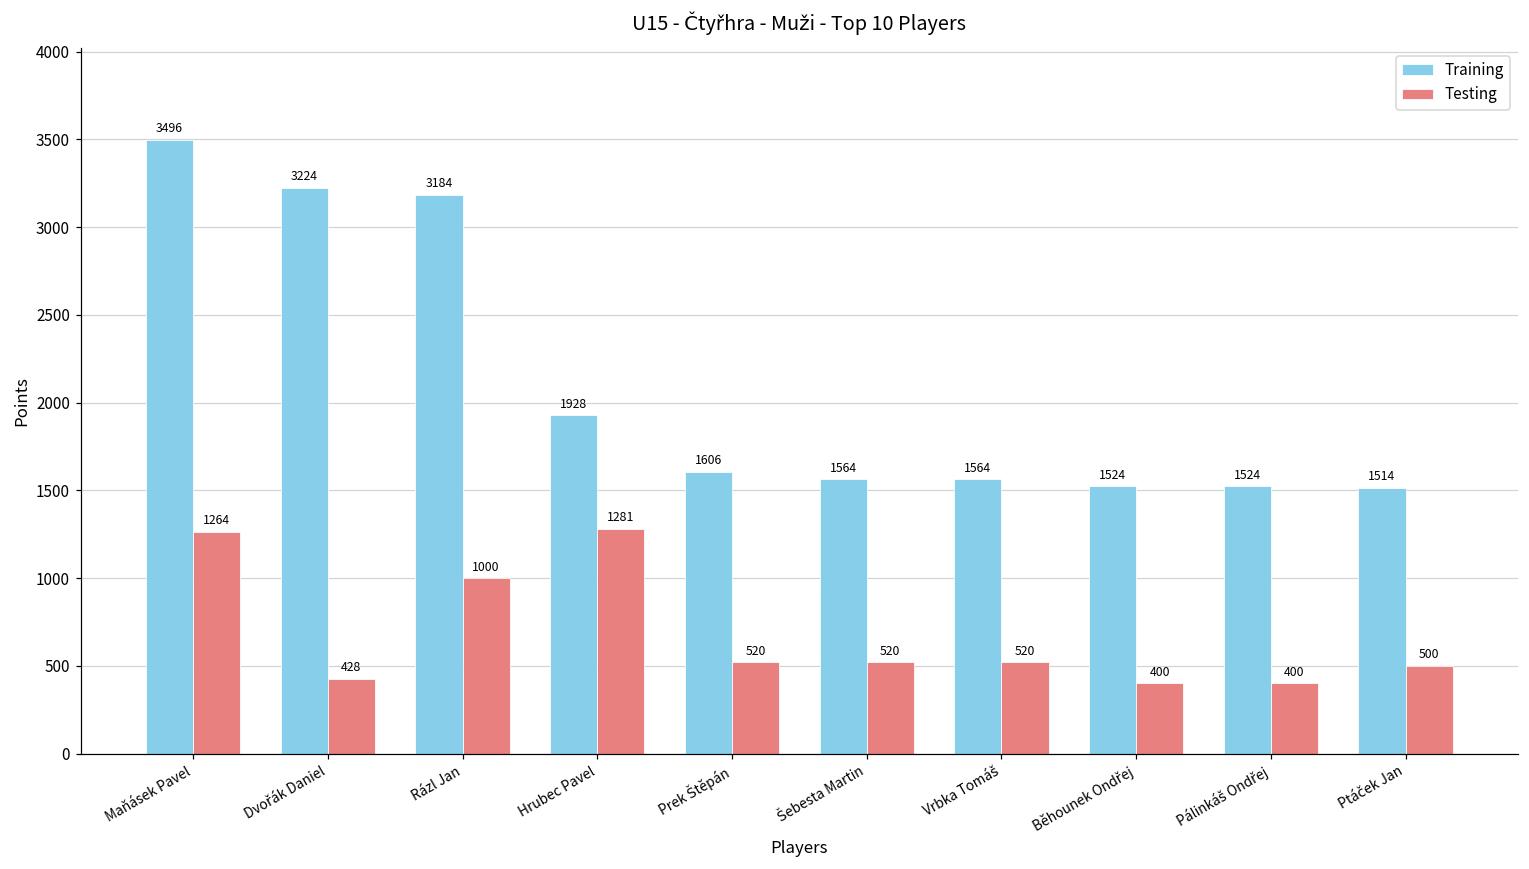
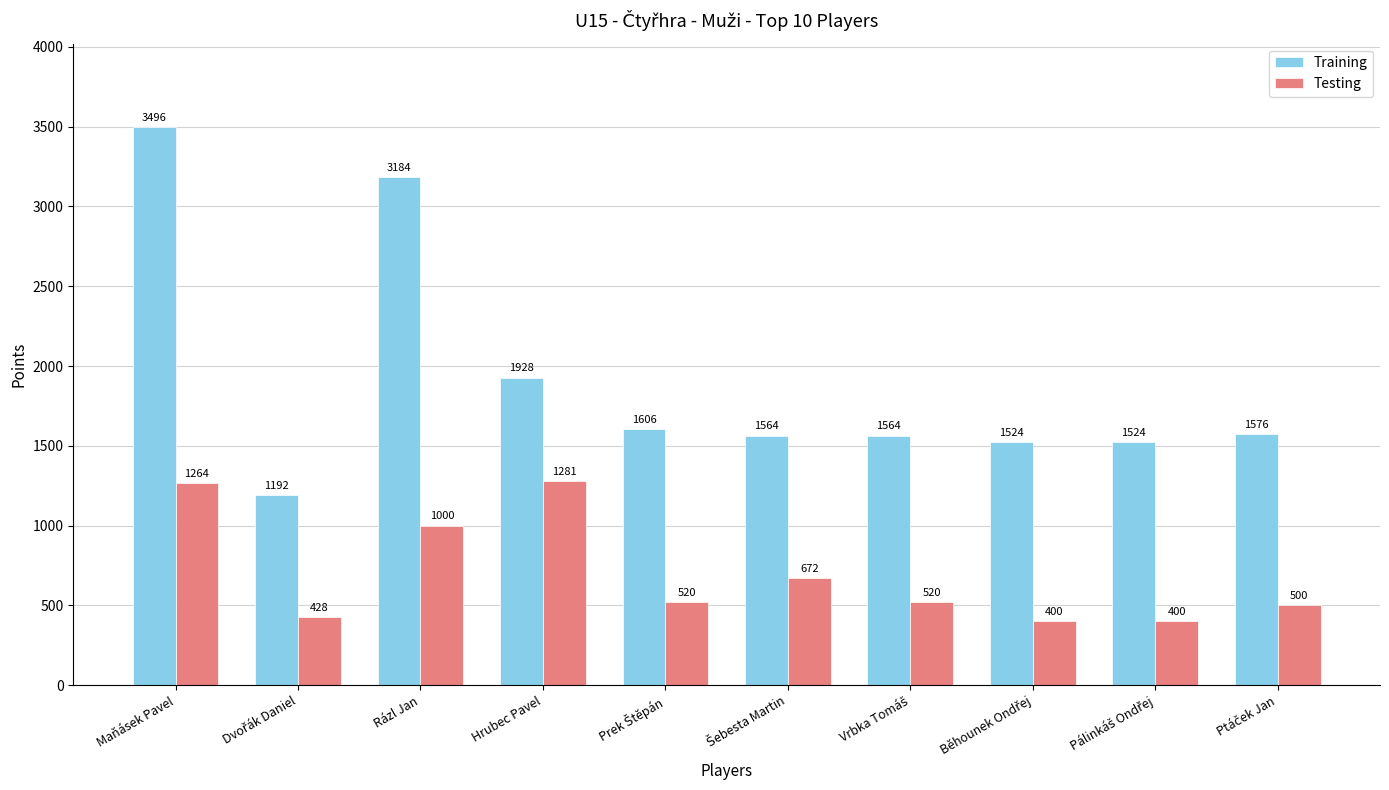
Training, Dvořák Daniel: 3224 -> 1192
Testing, Šebesta Martin: 520 -> 672
Training, Ptáček Jan: 1514 -> 1576
